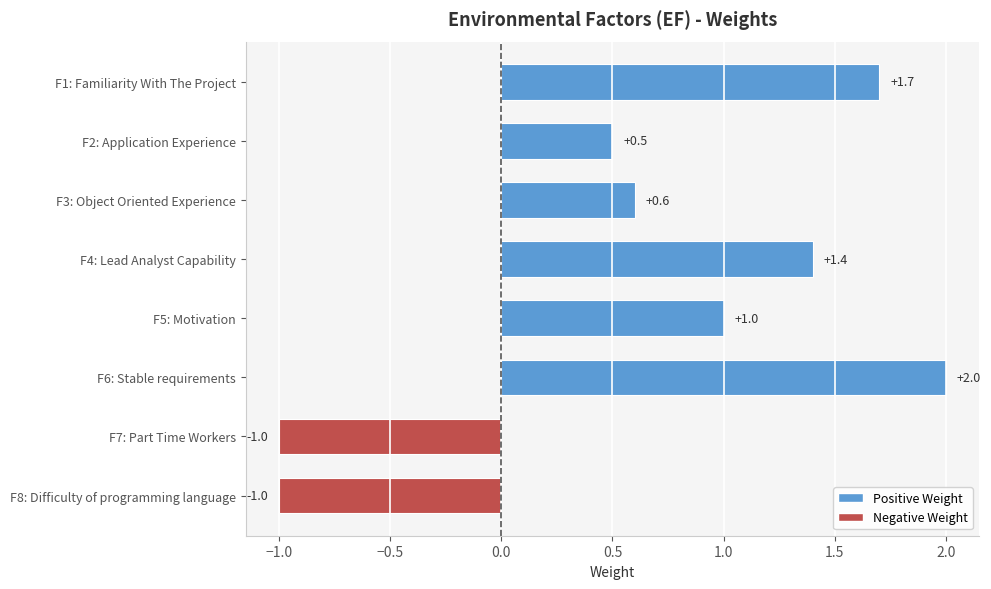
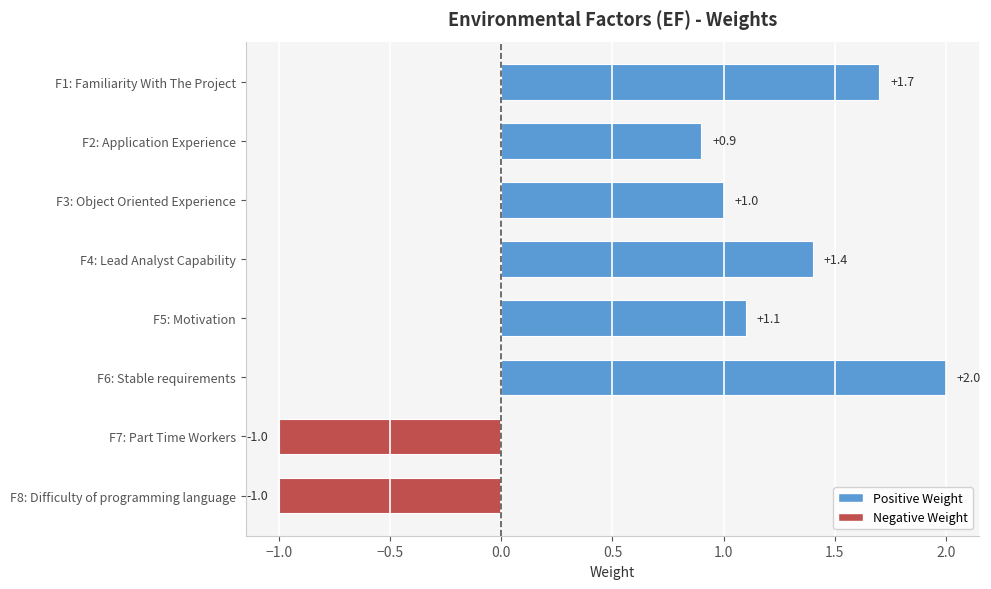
F2: Application Experience: +0.5 -> +0.9
F3: Object Oriented Experience: +0.6 -> +1.0
F5: Motivation: +1.0 -> +1.1
